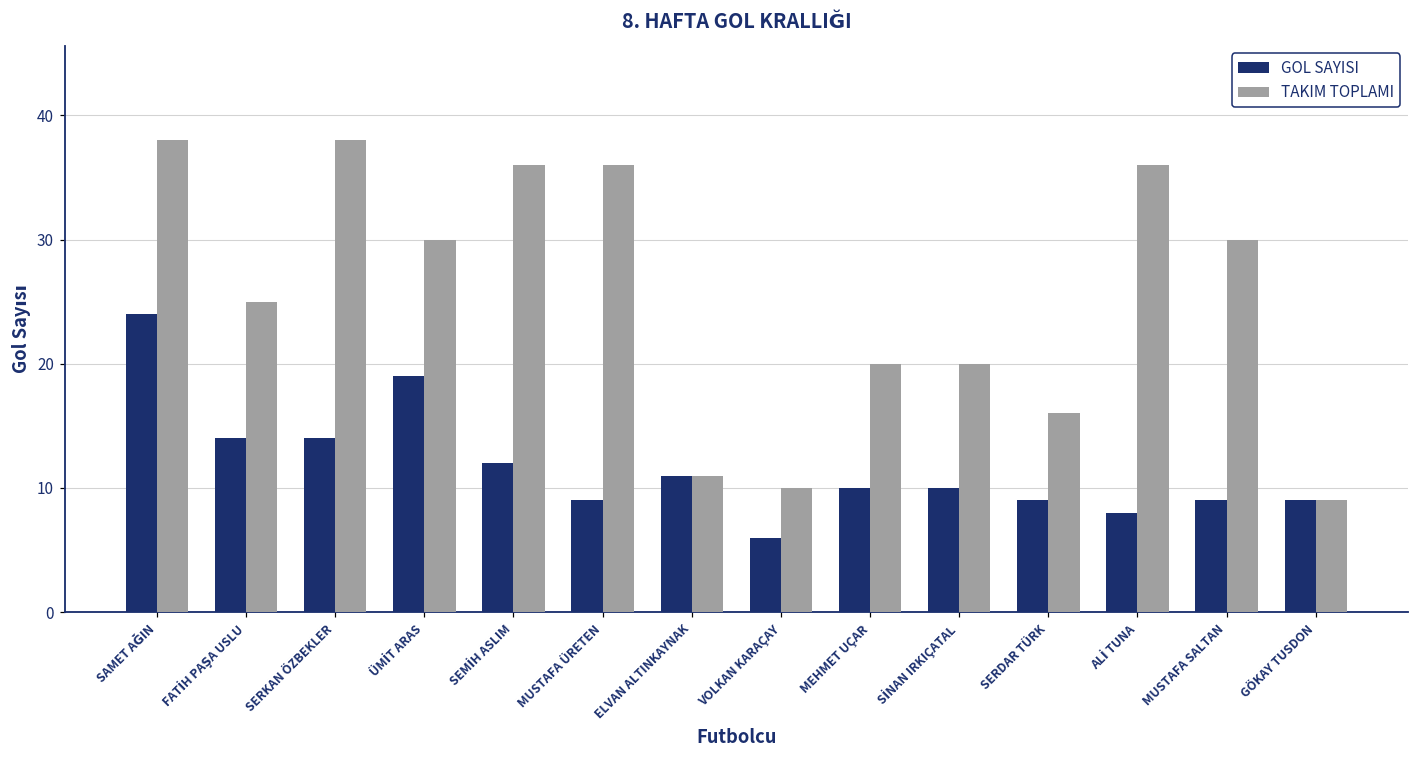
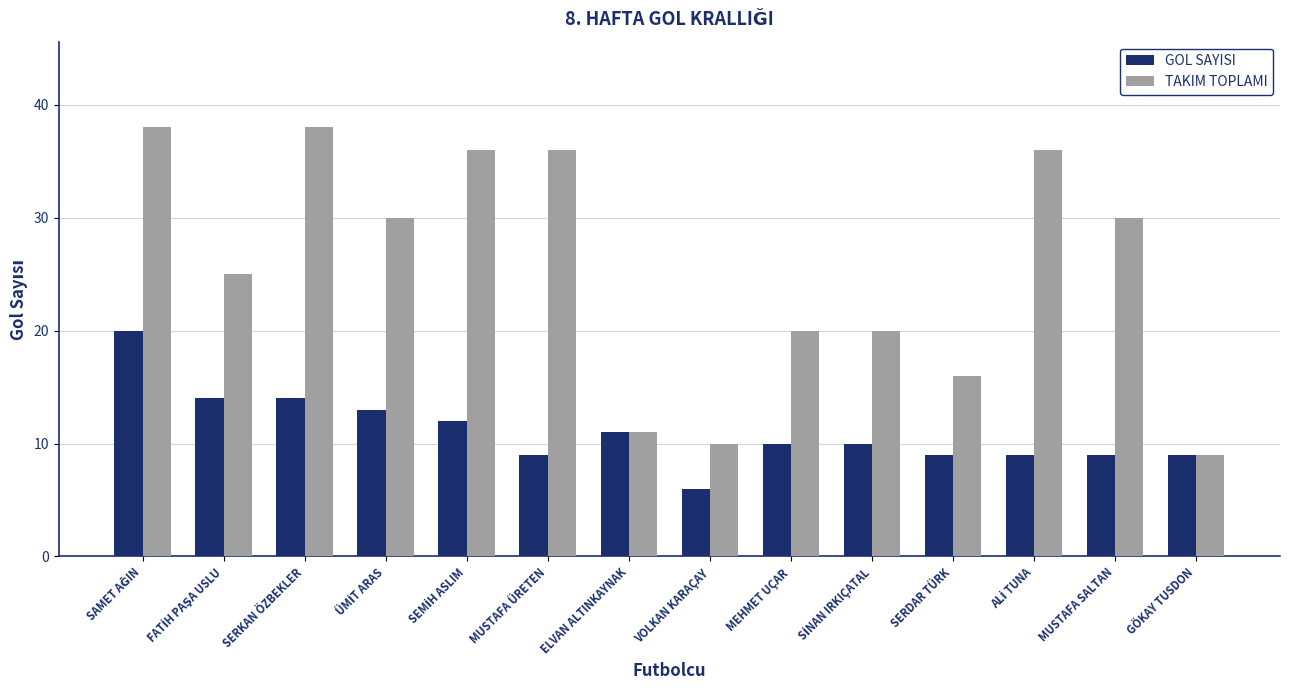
GOL SAYISI, SAMET AĞIN: 24 -> 20
GOL SAYISI, ÜMİT ARAS: 19 -> 13
GOL SAYISI, ALİ TUNA: 8 -> 9
